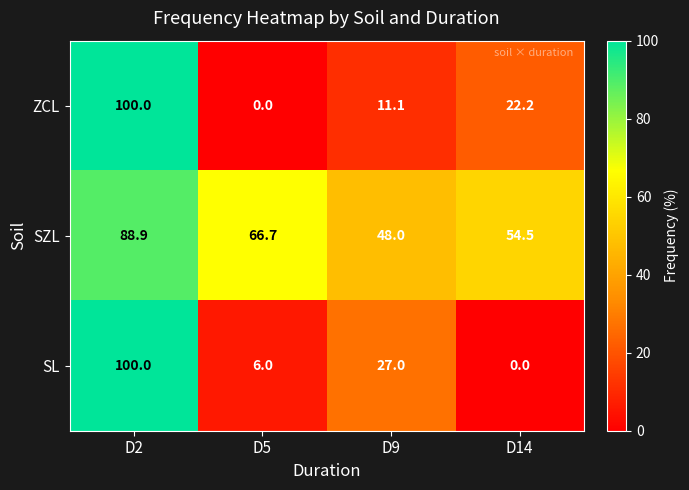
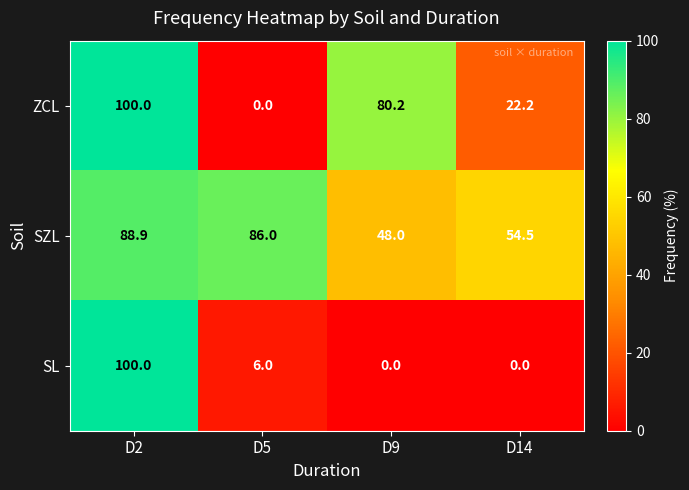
ZCL, D9: 11.1 -> 80.2
SZL, D5: 66.7 -> 86.0
SL, D9: 27.0 -> 0.0
